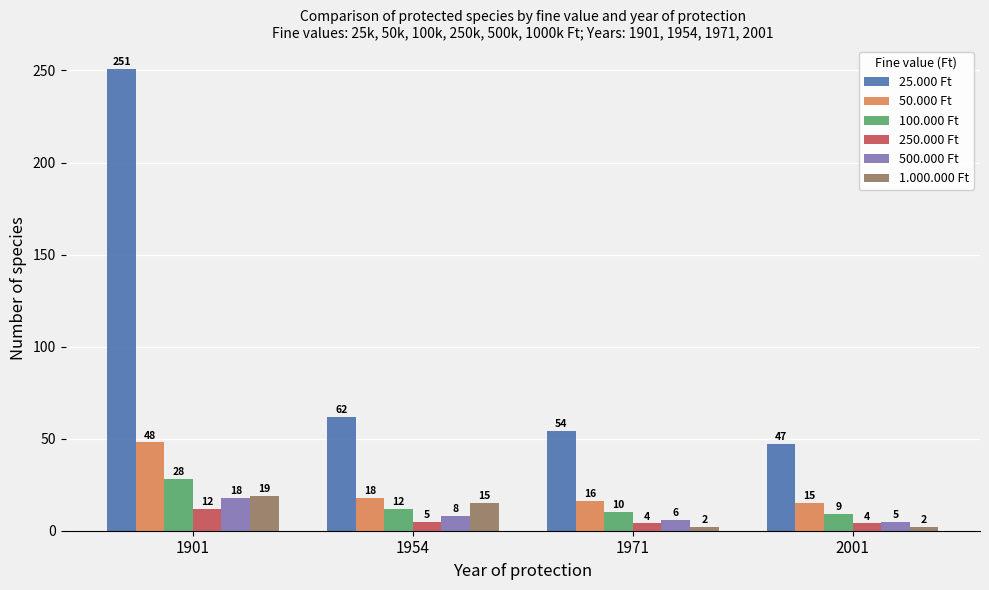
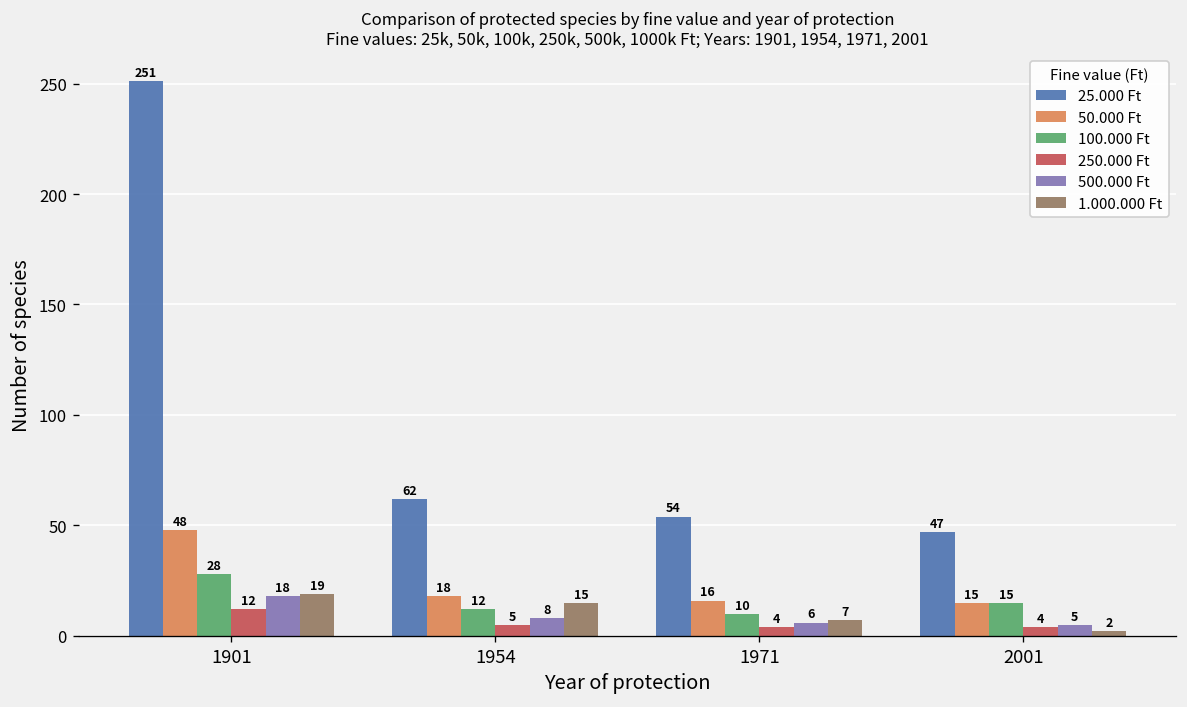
1.000.000 Ft, 1971: 2 -> 7
100.000 Ft, 2001: 9 -> 15
